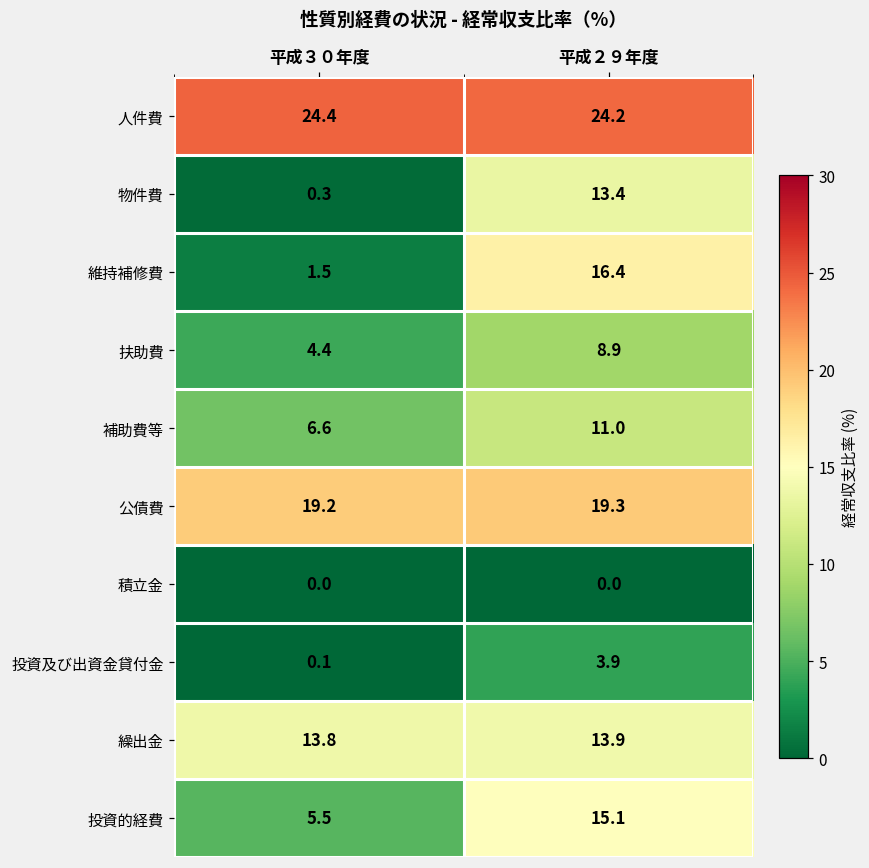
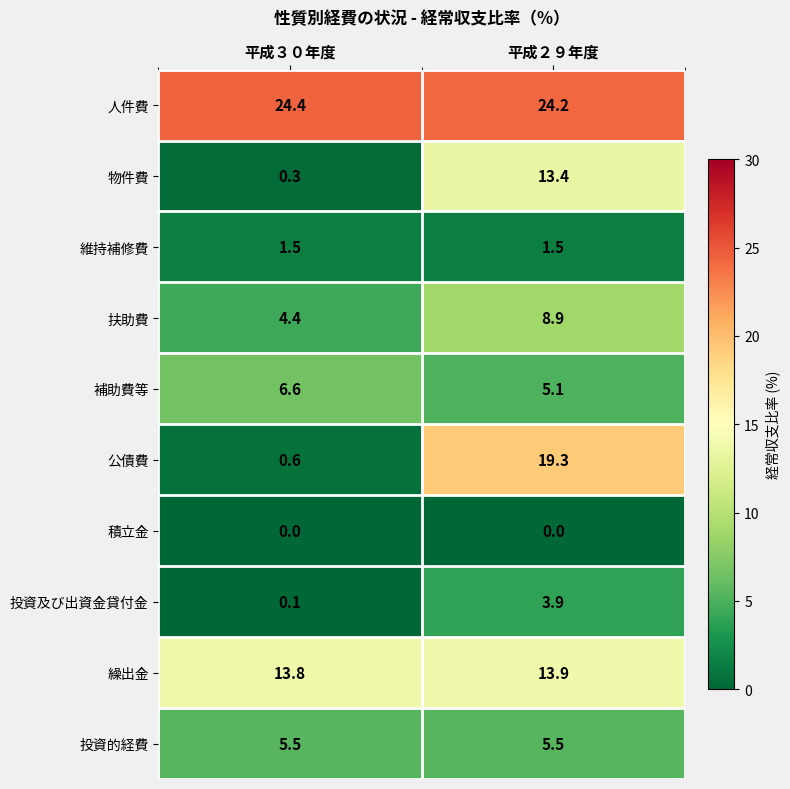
維持補修費, 平成２９年度: 16.4 -> 1.5
補助費等, 平成２９年度: 11.0 -> 5.1
公債費, 平成３０年度: 19.2 -> 0.6
投資的経費, 平成２９年度: 15.1 -> 5.5
